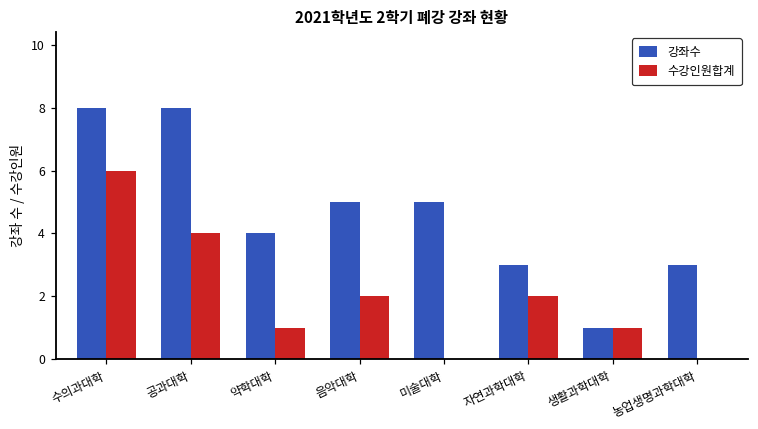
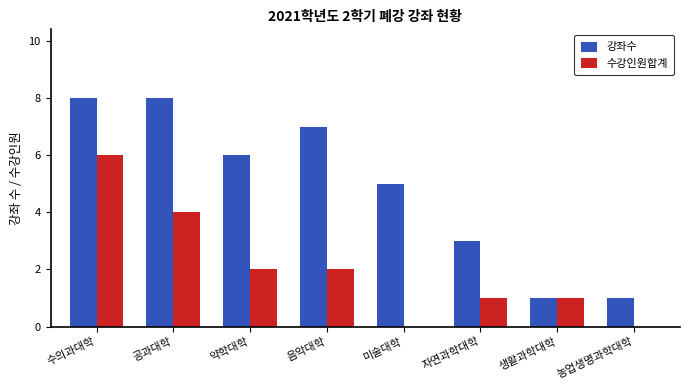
강좌수, 약학대학: 4 -> 6
수강인원합계, 약학대학: 1 -> 2
강좌수, 음악대학: 5 -> 7
수강인원합계, 자연과학대학: 2 -> 1
강좌수, 농업생명과학대학: 3 -> 1
